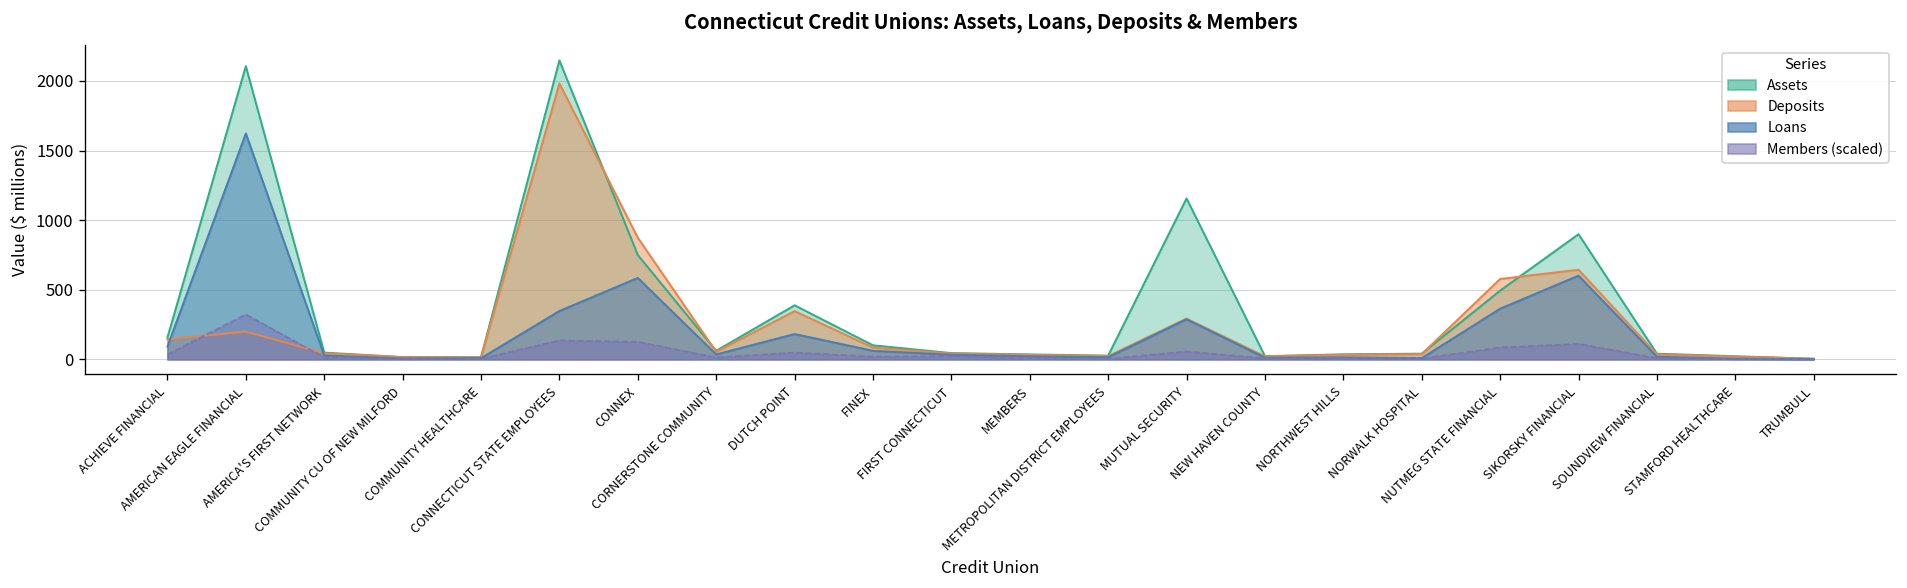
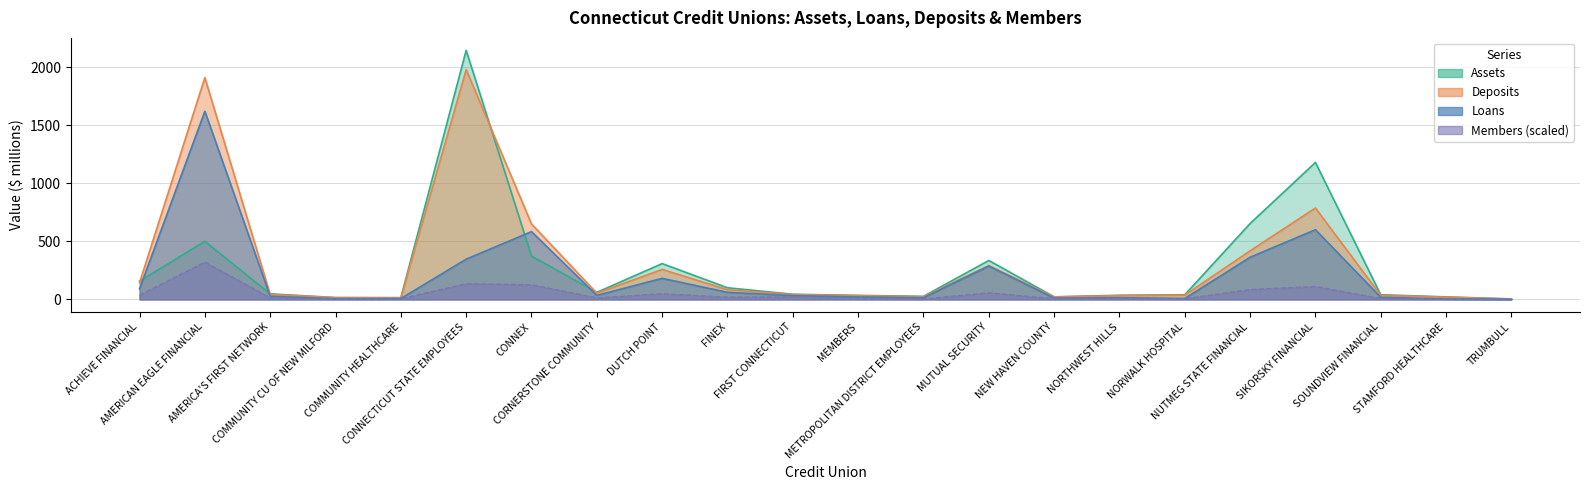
Assets, AMERICAN EAGLE FINANCIAL: 2110 -> 500
Deposits, AMERICAN EAGLE FINANCIAL: 200 -> 1910
Assets, CONNEX: 750 -> 370
Deposits, CONNEX: 870 -> 650
Assets, DUTCH POINT: 390 -> 310
Deposits, DUTCH POINT: 350 -> 260
Assets, MUTUAL SECURITY: 1160 -> 340
Assets, NUTMEG STATE FINANCIAL: 490 -> 650
Deposits, NUTMEG STATE FINANCIAL: 580 -> 420
Assets, SIKORSKY FINANCIAL: 900 -> 1180
Deposits, SIKORSKY FINANCIAL: 640 -> 790
